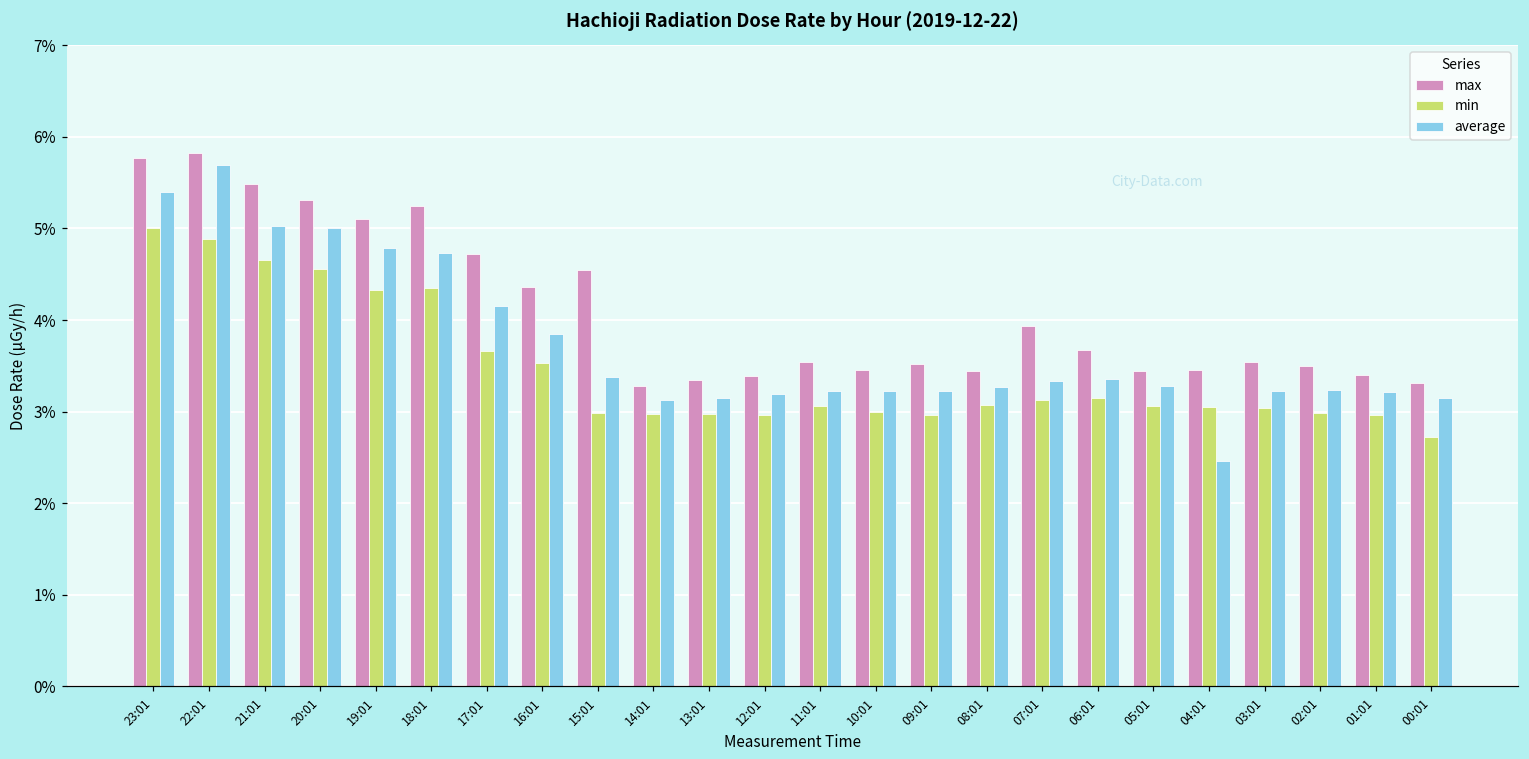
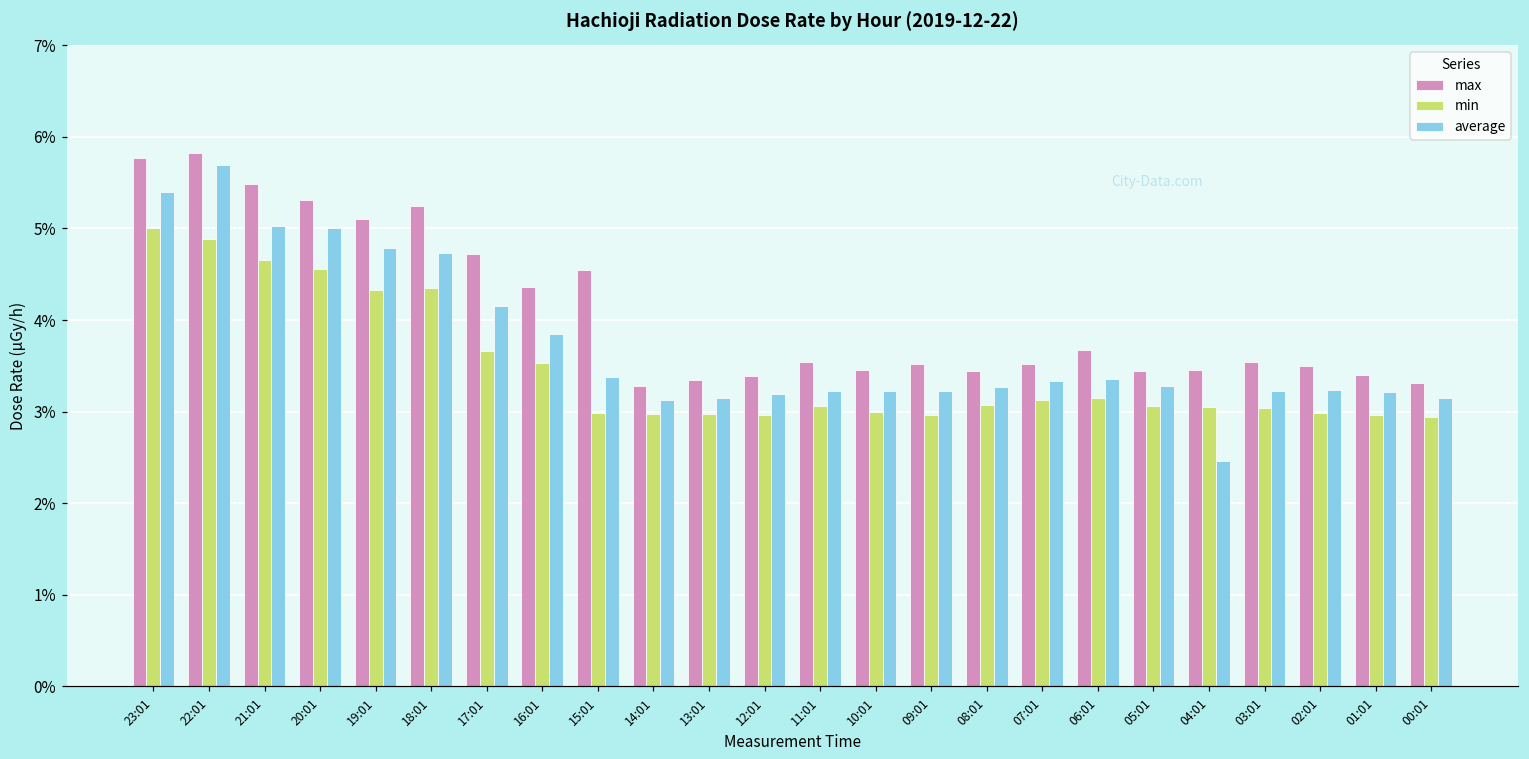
max, 07:01: 3.9% -> 3.5%
min, 00:01: 2.7% -> 2.9%
